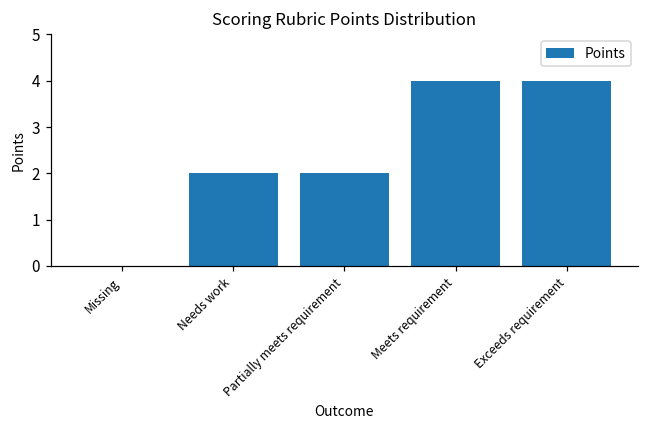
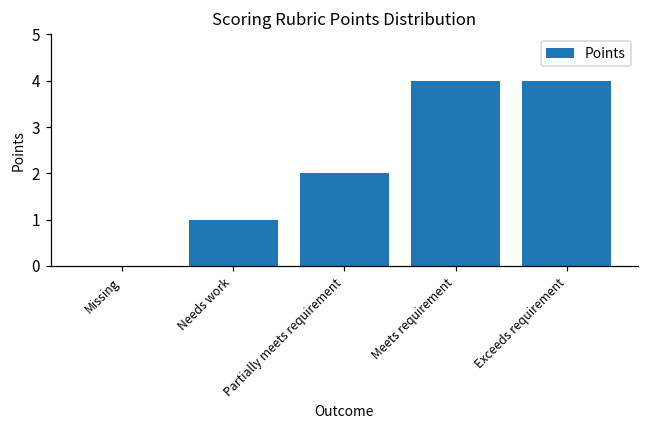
Needs work: 2 -> 1
